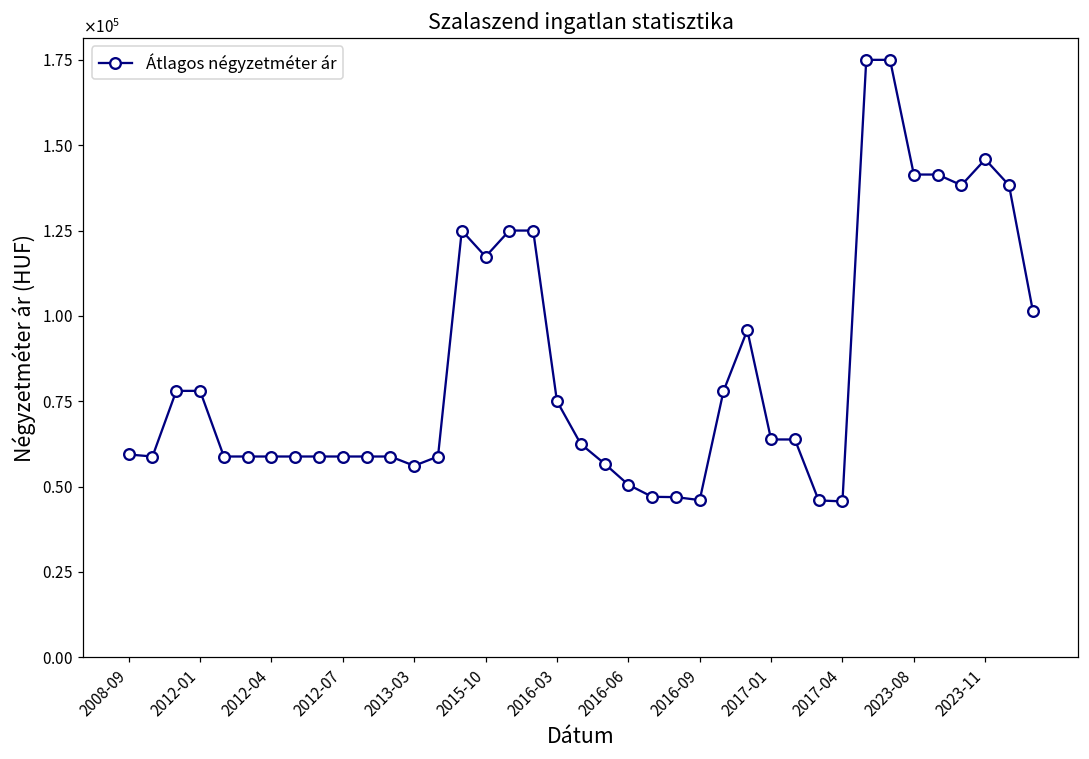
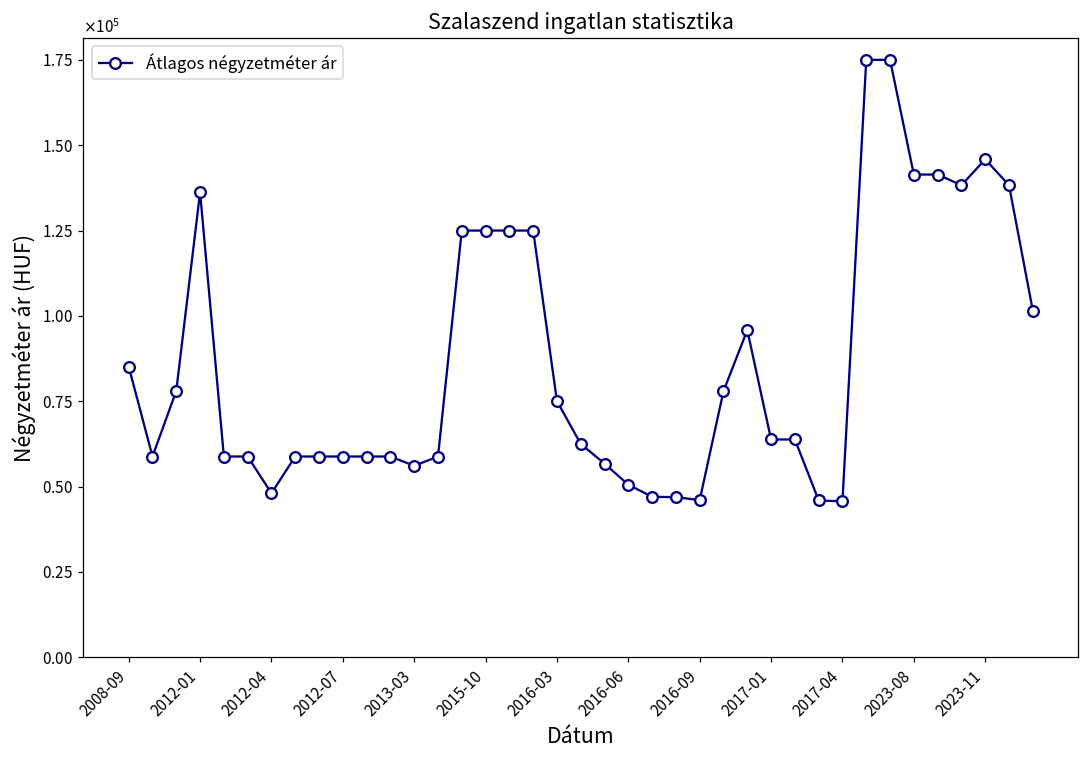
2008-09: 59000 -> 85000
2012-01: 78000 -> 136000
2012-04: 59000 -> 48000
2015-10: 117000 -> 125000
